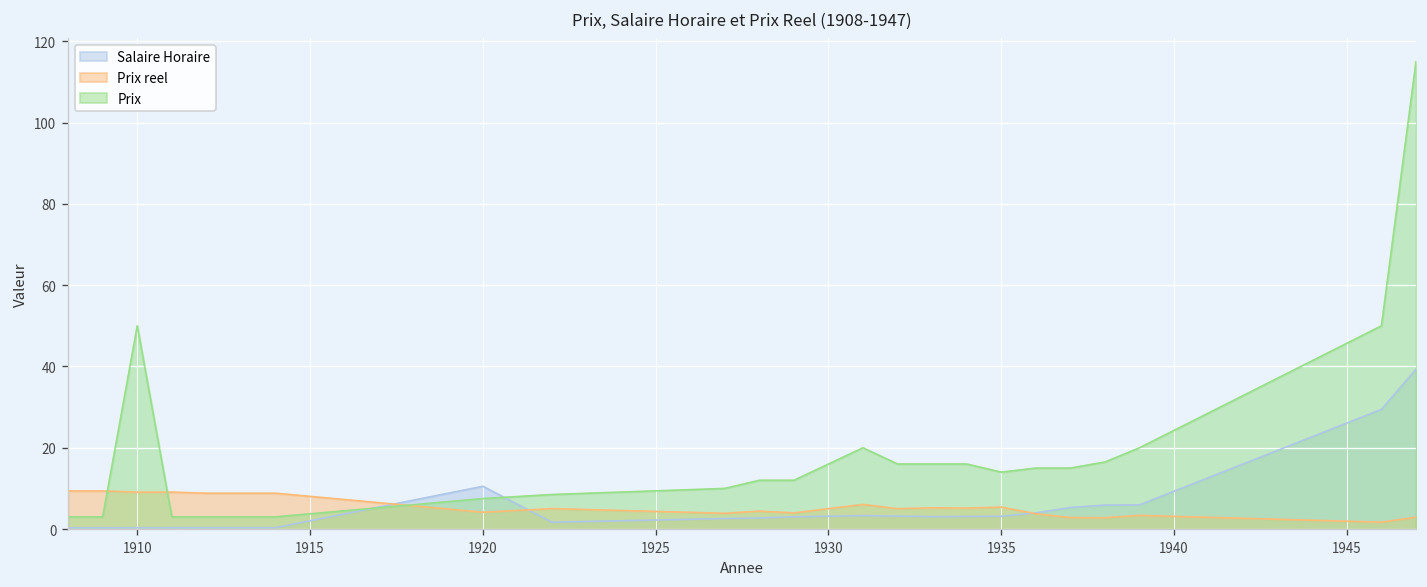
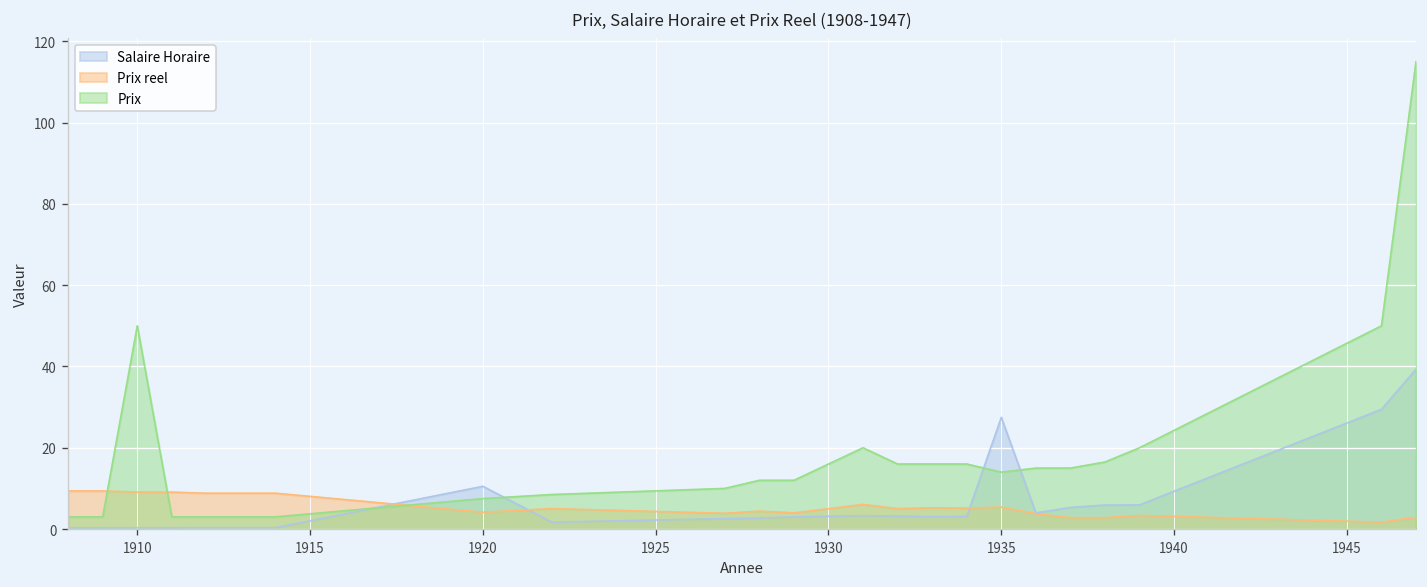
Salaire Horaire, 1935: 3 -> 27
